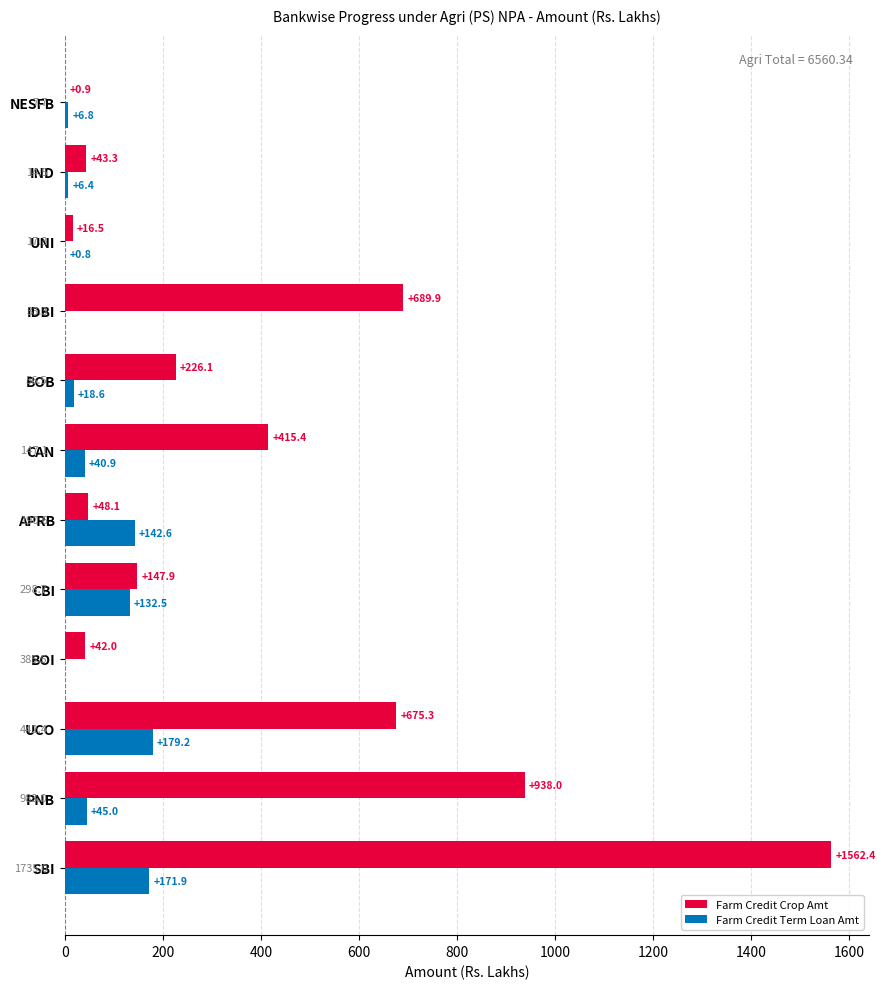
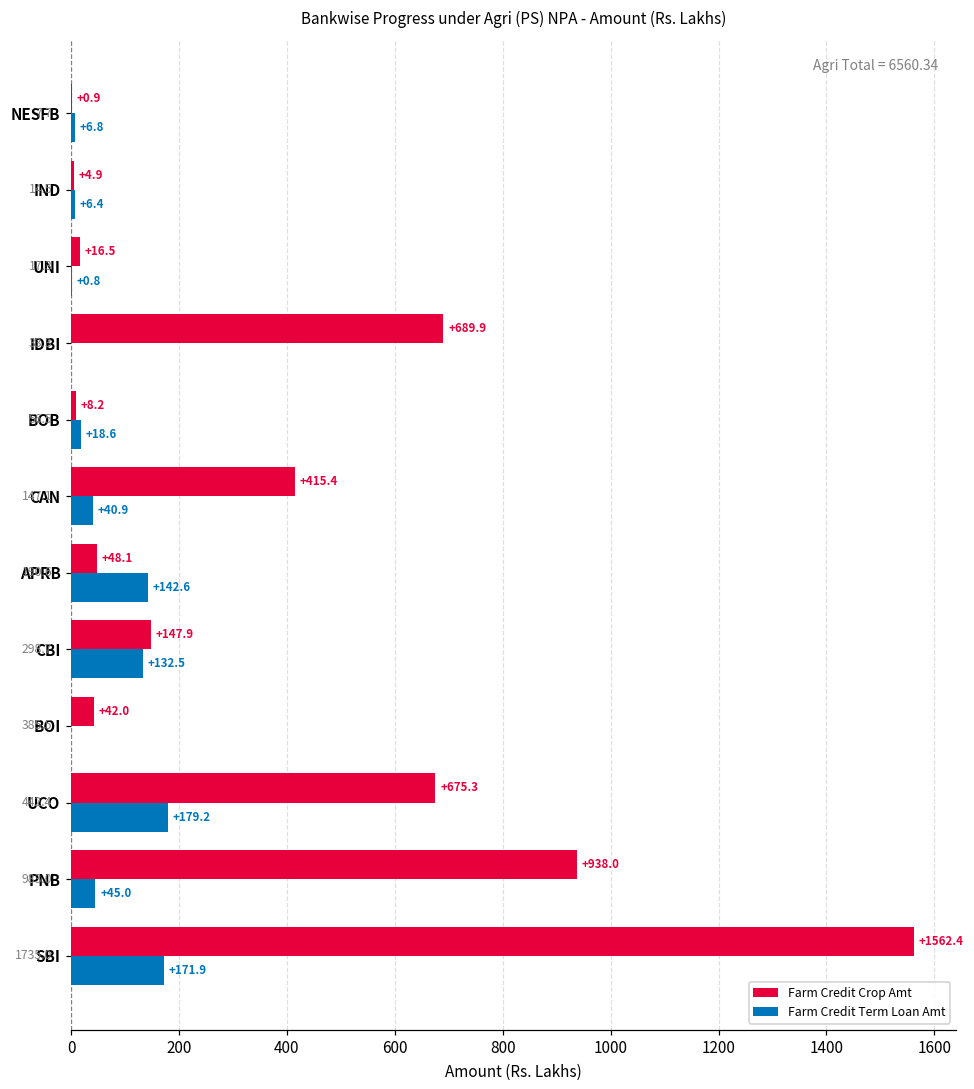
Farm Credit Crop Amt, IND: +43.3 -> +4.9
Farm Credit Crop Amt, BOB: +226.1 -> +8.2
